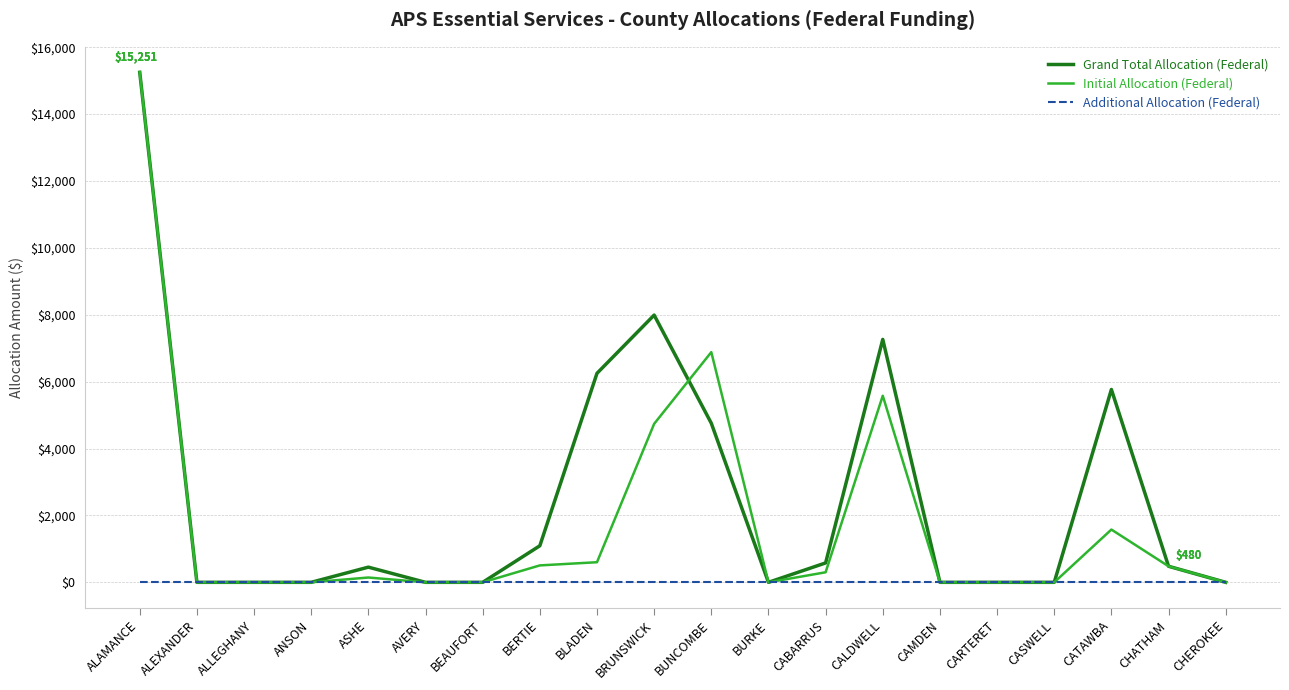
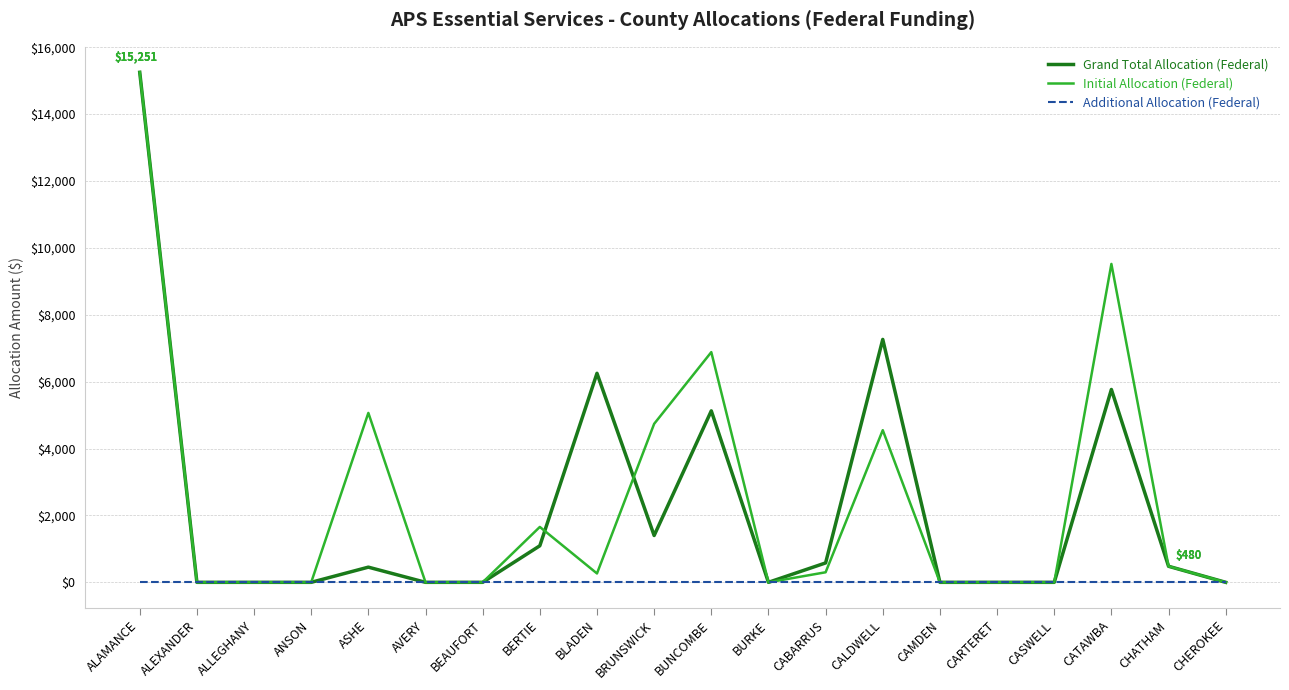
Initial Allocation (Federal), ASHE: $100 -> $5,100
Initial Allocation (Federal), BERTIE: $500 -> $1,700
Initial Allocation (Federal), BLADEN: $600 -> $300
Grand Total Allocation (Federal), BRUNSWICK: $8,000 -> $1,400
Grand Total Allocation (Federal), BUNCOMBE: $4,800 -> $5,100
Initial Allocation (Federal), CALDWELL: $5,600 -> $4,500
Initial Allocation (Federal), CATAWBA: $1,600 -> $9,500
